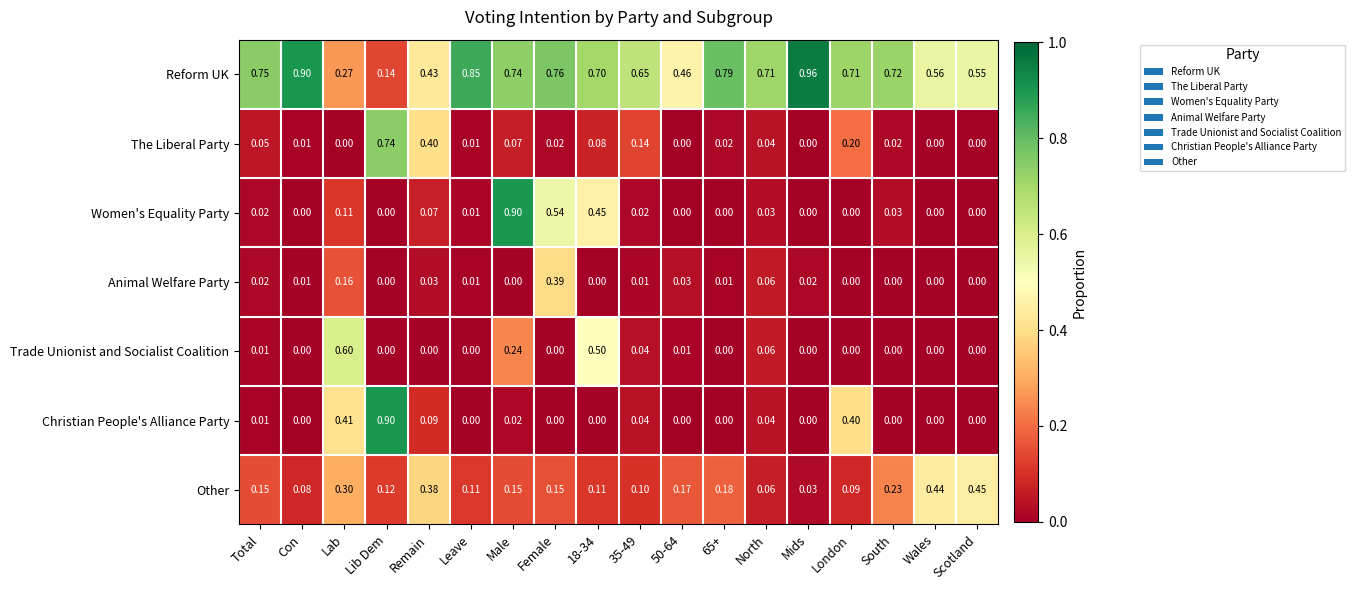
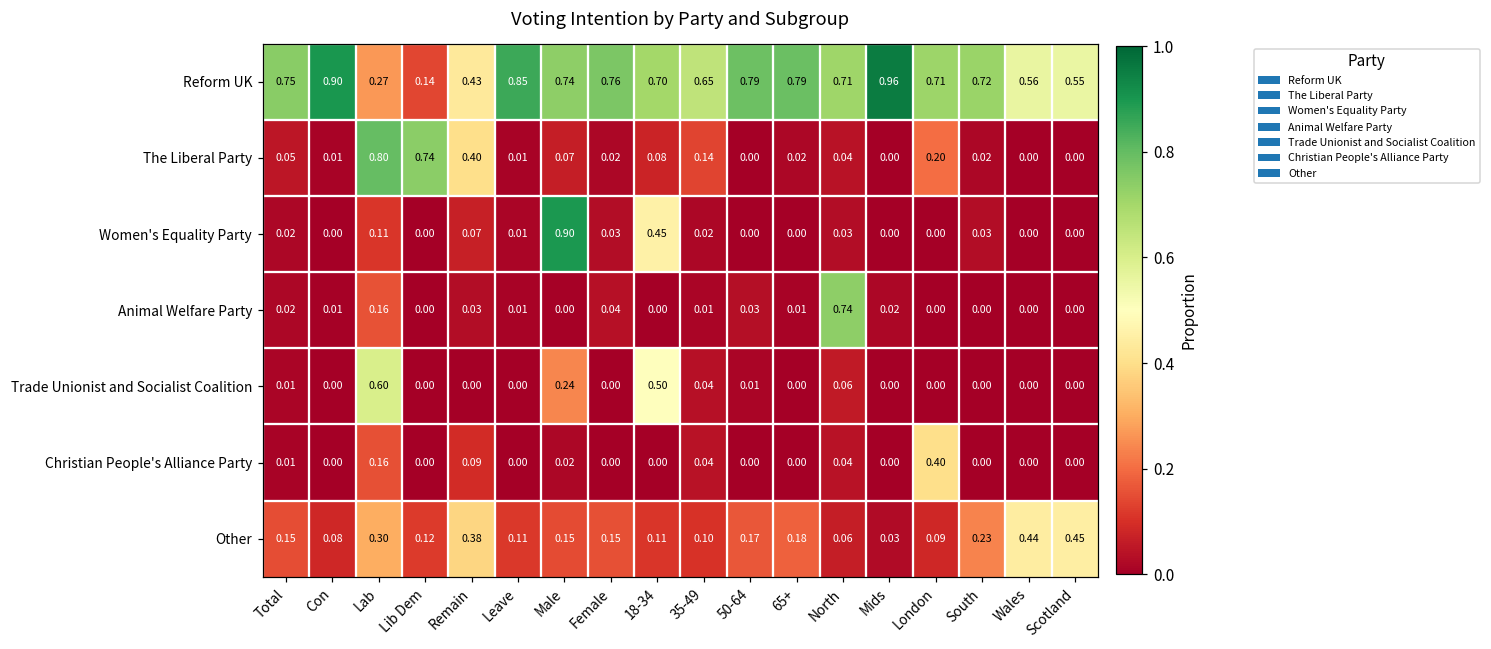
Reform UK, 50-64: 0.46 -> 0.79
The Liberal Party, Lab: 0.00 -> 0.80
Women's Equality Party, Female: 0.54 -> 0.03
Animal Welfare Party, Female: 0.39 -> 0.04
Animal Welfare Party, North: 0.06 -> 0.74
Christian People's Alliance Party, Lab: 0.41 -> 0.16
Christian People's Alliance Party, Lib Dem: 0.90 -> 0.00
